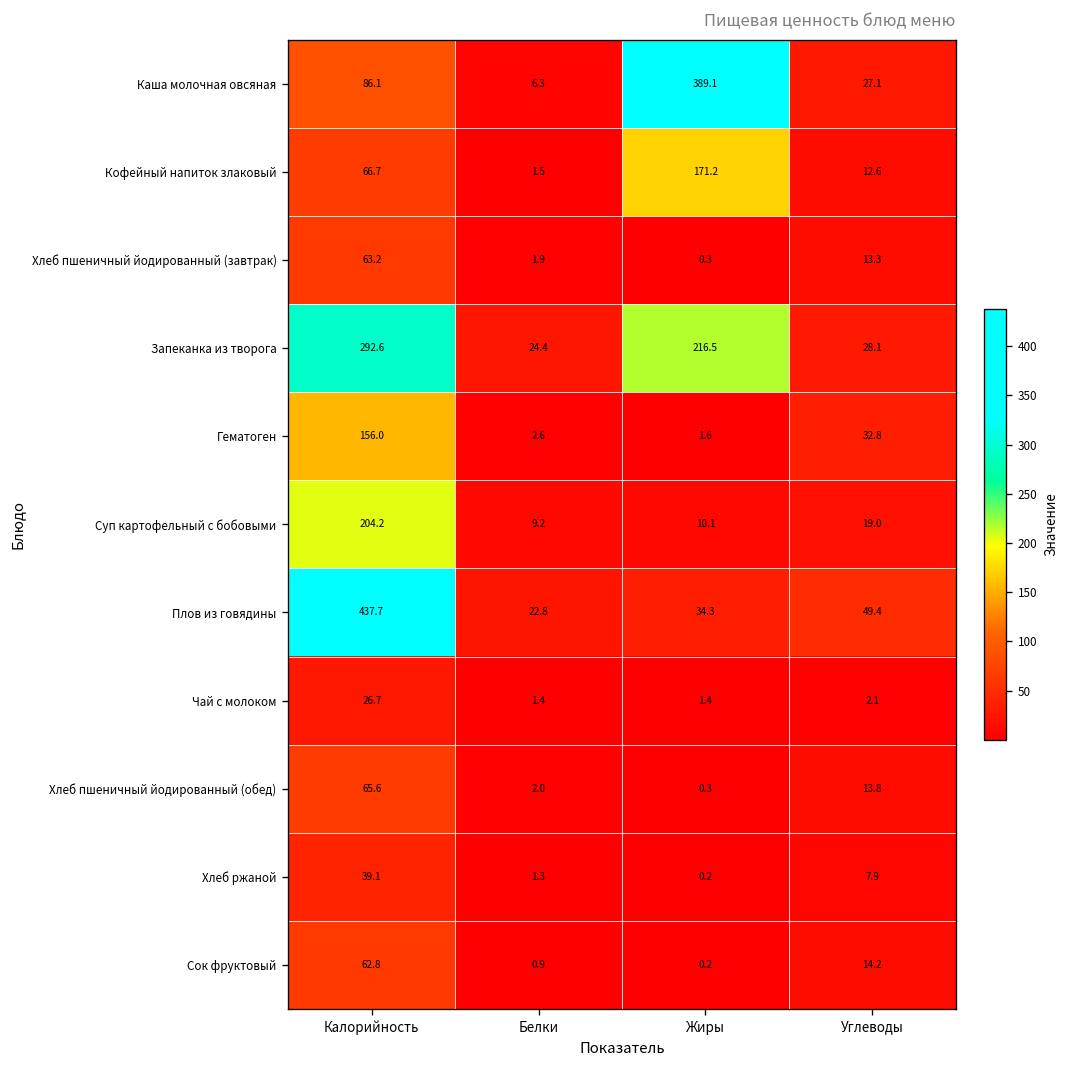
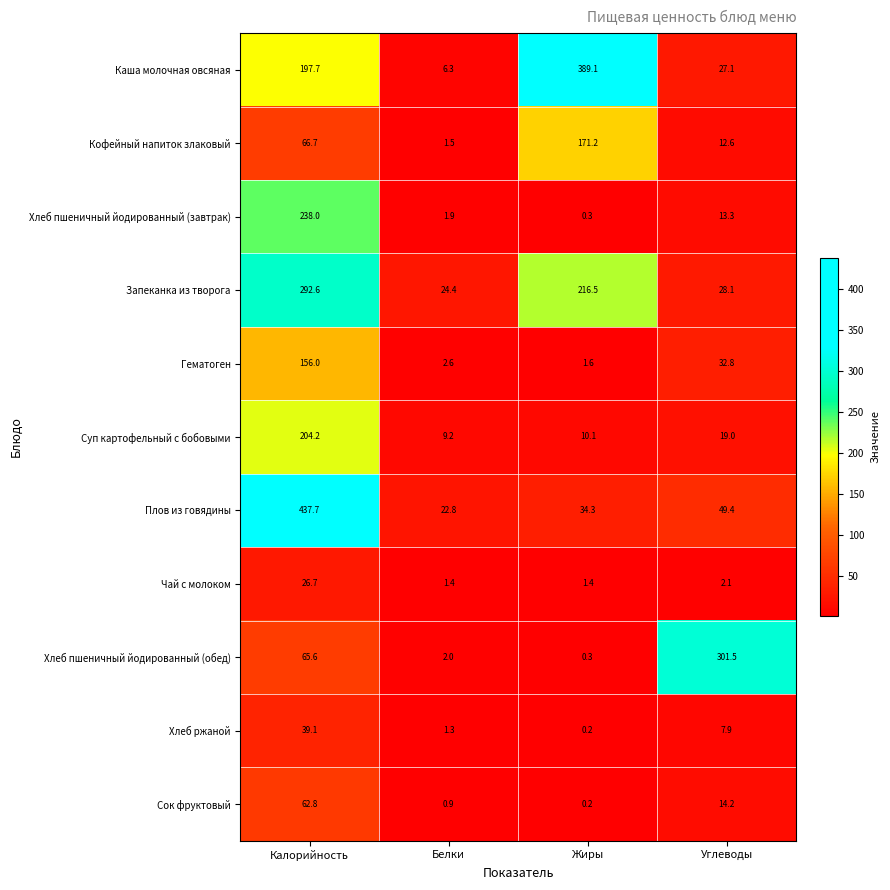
Каша молочная овсяная, Калорийность: 86.1 -> 197.7
Хлеб пшеничный йодированный (завтрак), Калорийность: 63.2 -> 238.0
Хлеб пшеничный йодированный (обед), Углеводы: 13.8 -> 301.5
